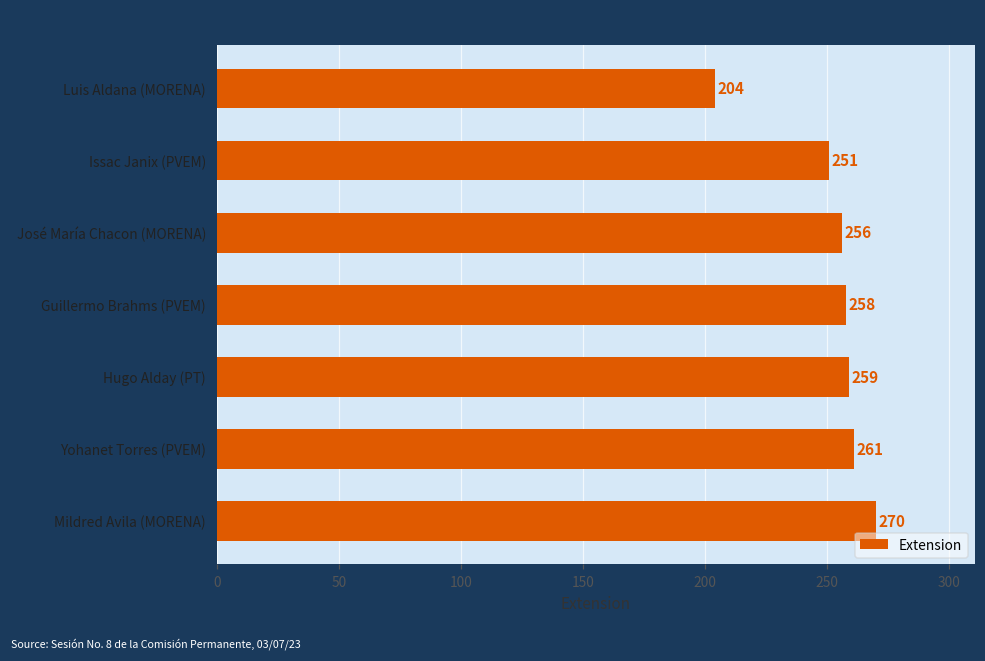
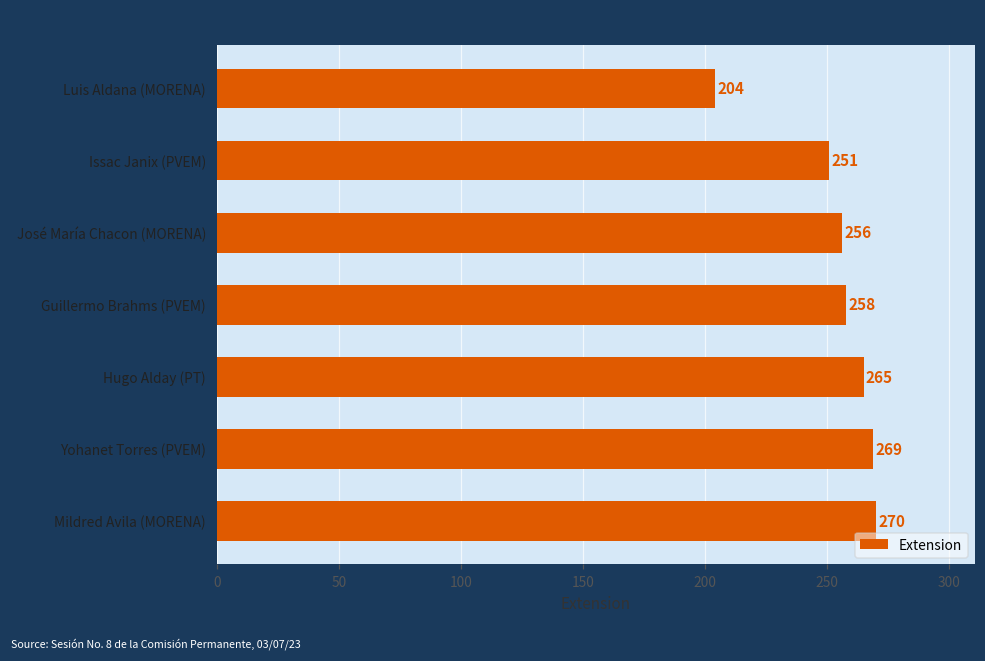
Hugo Alday (PT): 259 -> 265
Yohanet Torres (PVEM): 261 -> 269
